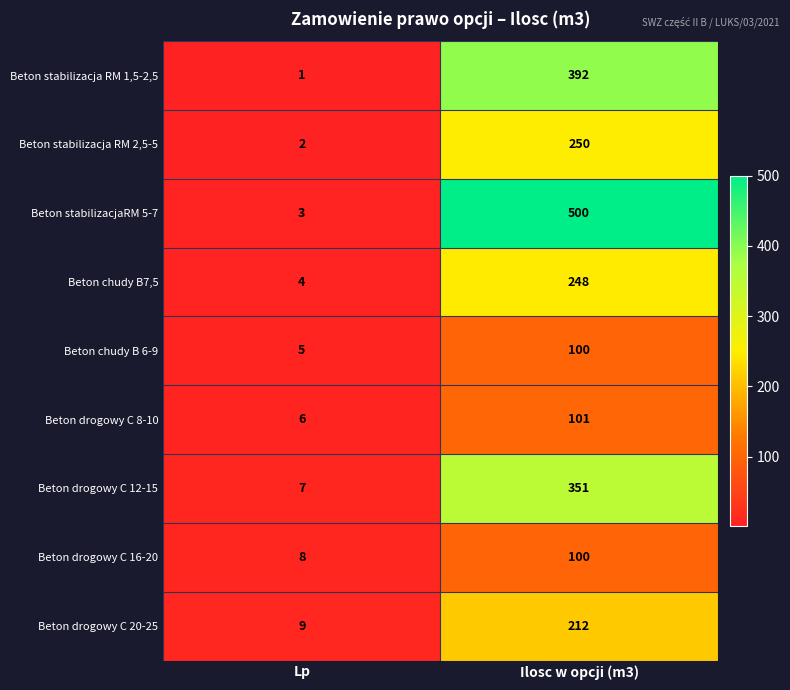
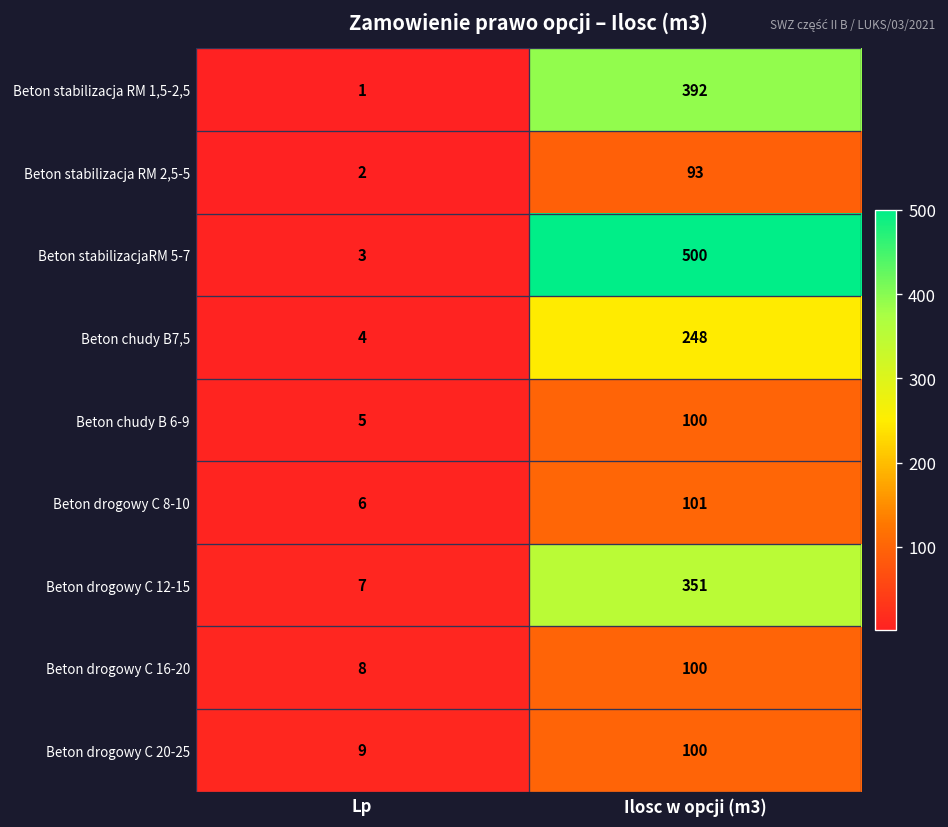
Beton stabilizacja RM 2,5-5, Ilosc w opcji (m3): 250 -> 93
Beton drogowy C 20-25, Ilosc w opcji (m3): 212 -> 100
